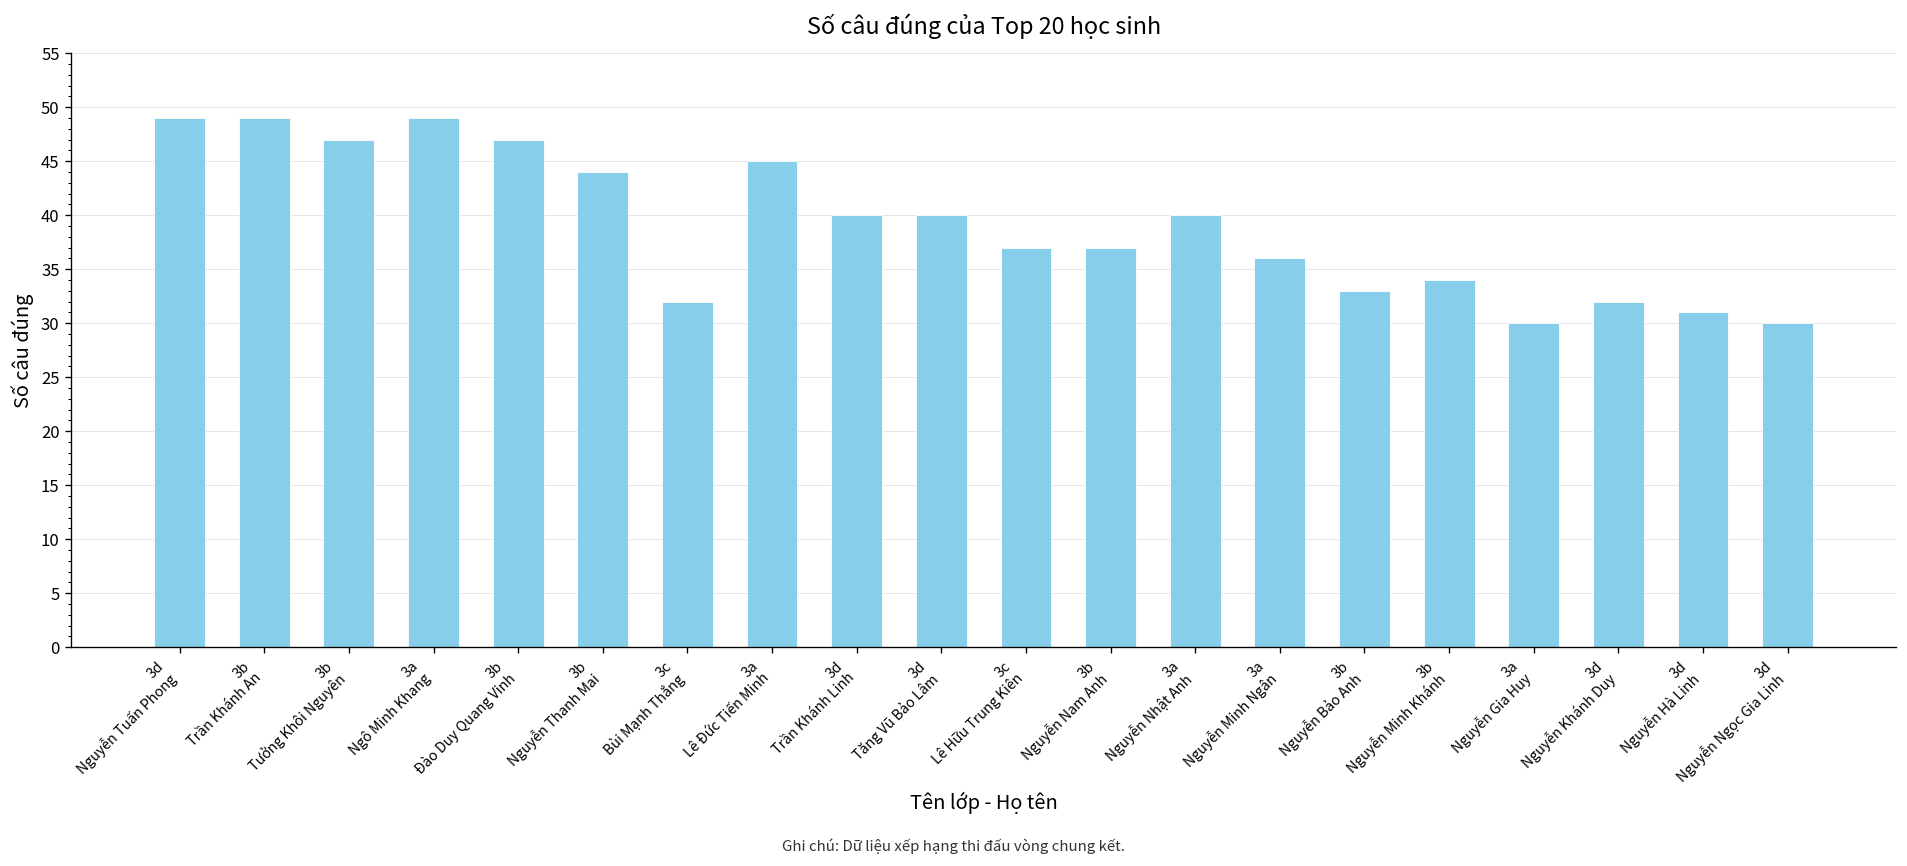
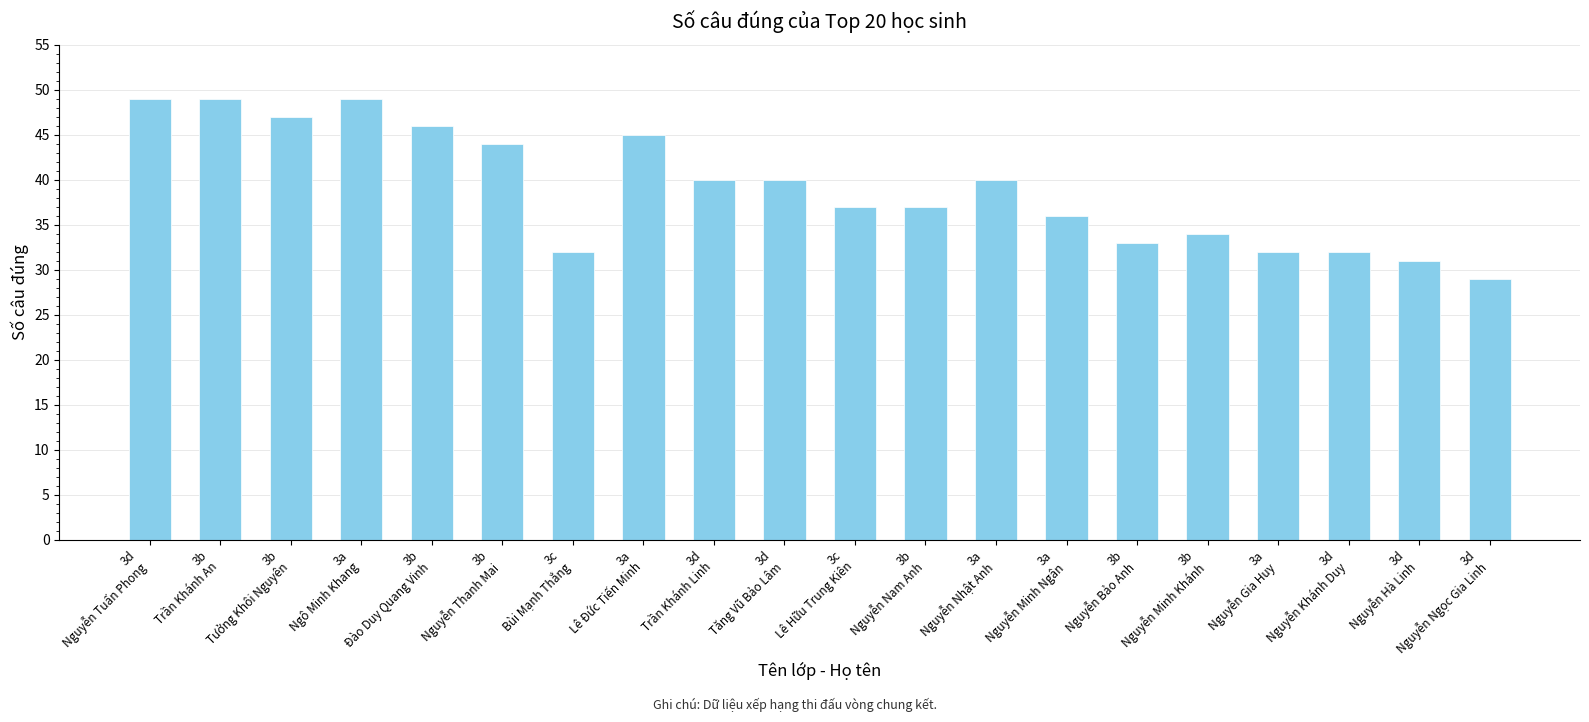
3b Đào Duy Quang Vinh: 47 -> 46
3a Nguyễn Gia Huy: 30 -> 32
3d Nguyễn Ngọc Gia Linh: 30 -> 29
